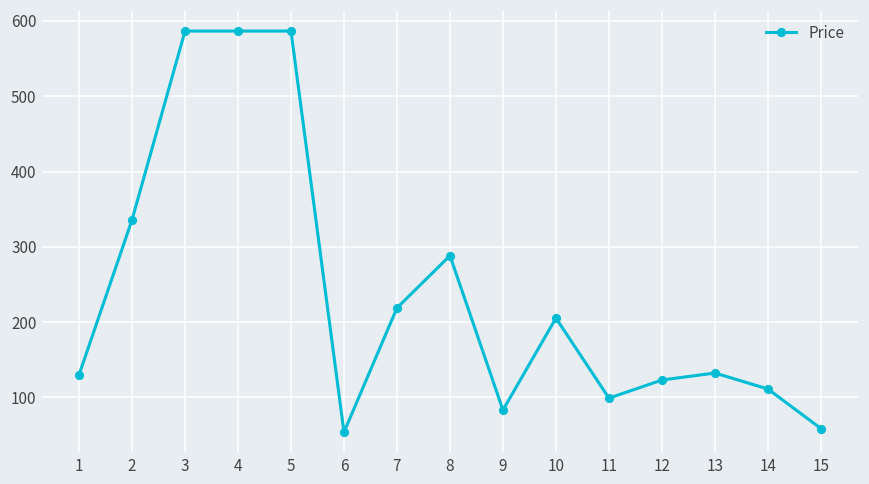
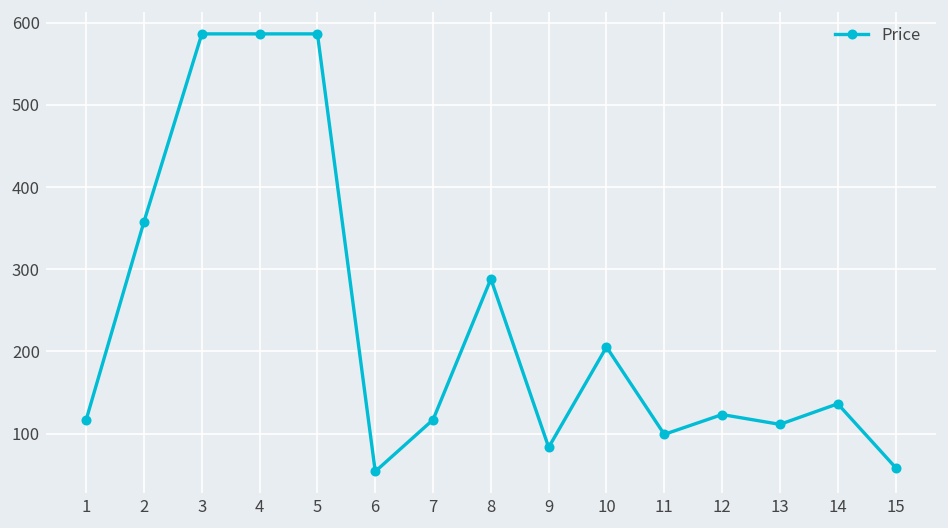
1: 130 -> 120
2: 340 -> 360
7: 220 -> 120
13: 130 -> 110
14: 110 -> 140
